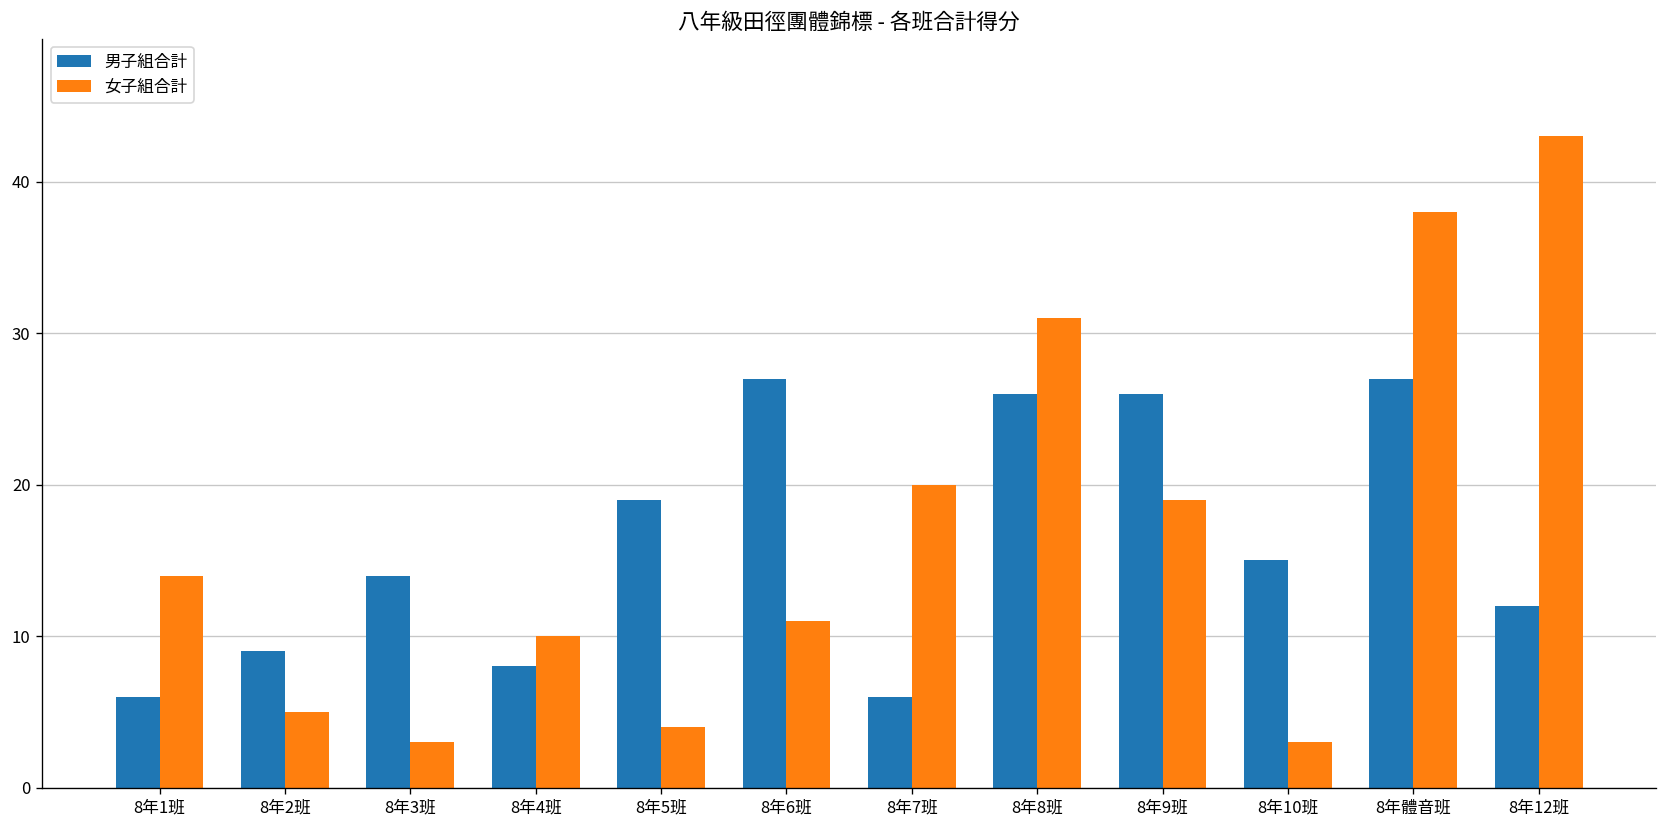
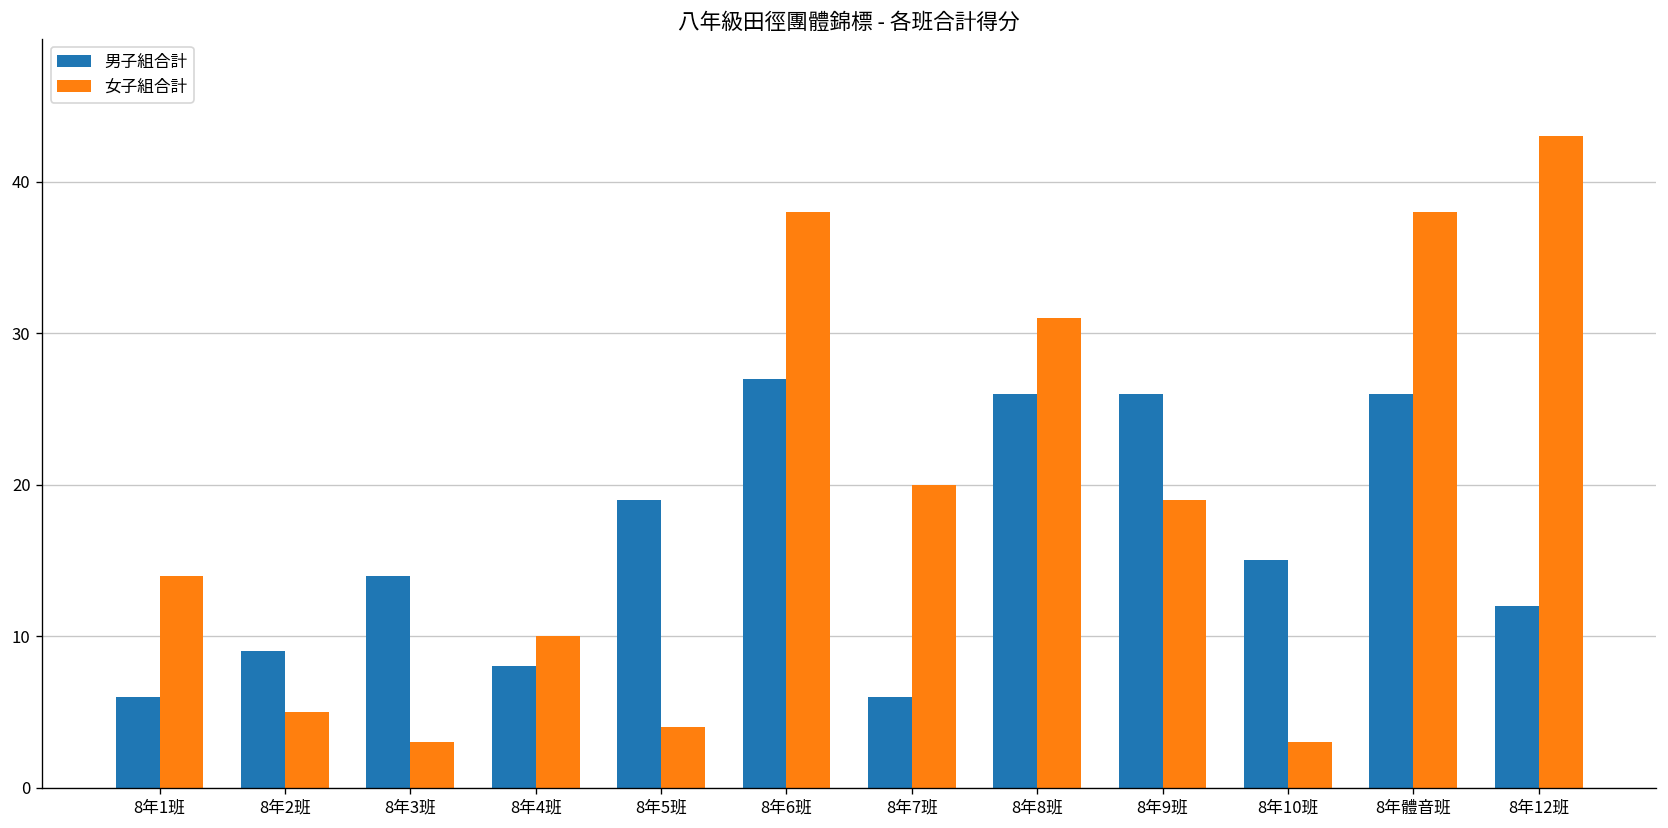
女子組合計, 8年6班: 11 -> 38
男子組合計, 8年體音班: 27 -> 26
